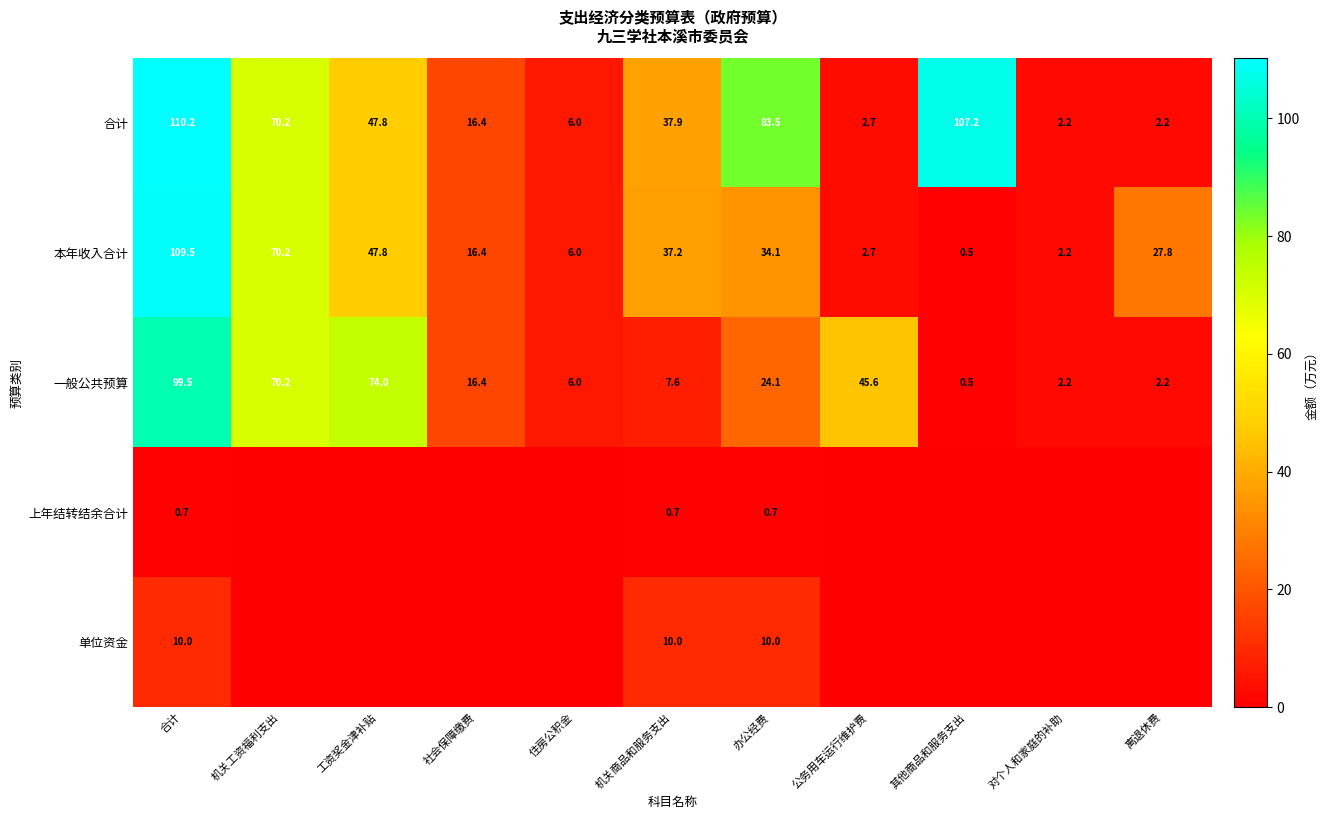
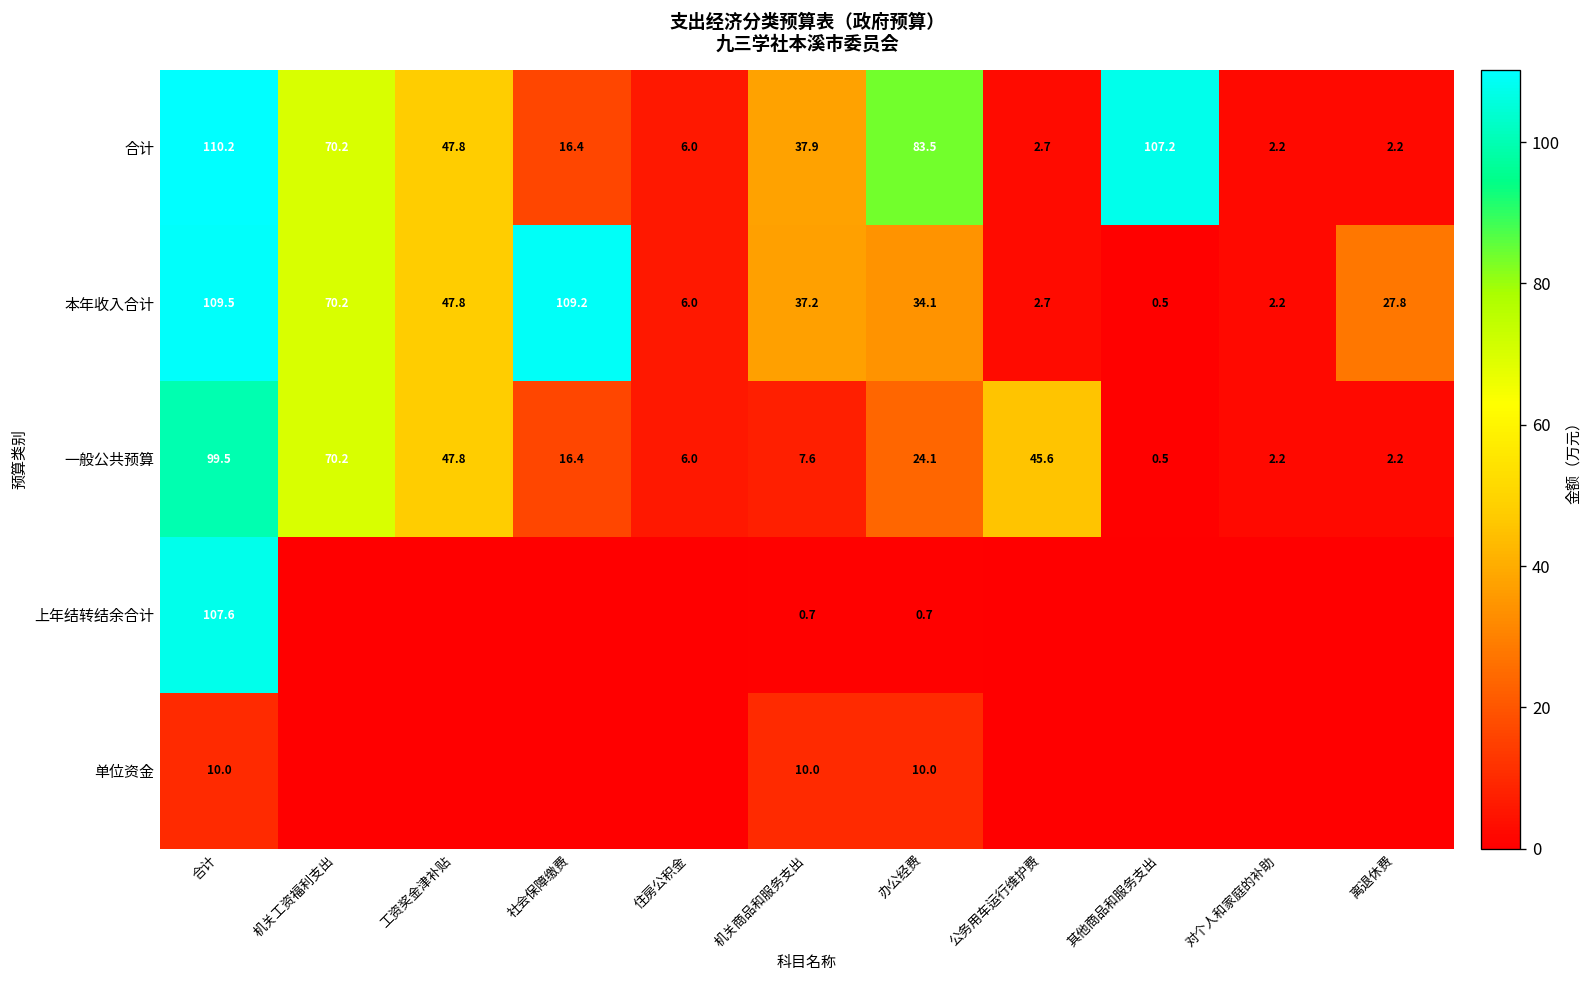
本年收入合计, 社会保障缴费: 16.4 -> 109.2
一般公共预算, 工资奖金津补贴: 74.0 -> 47.8
上年结转结余合计, 合计: 0.7 -> 107.6
